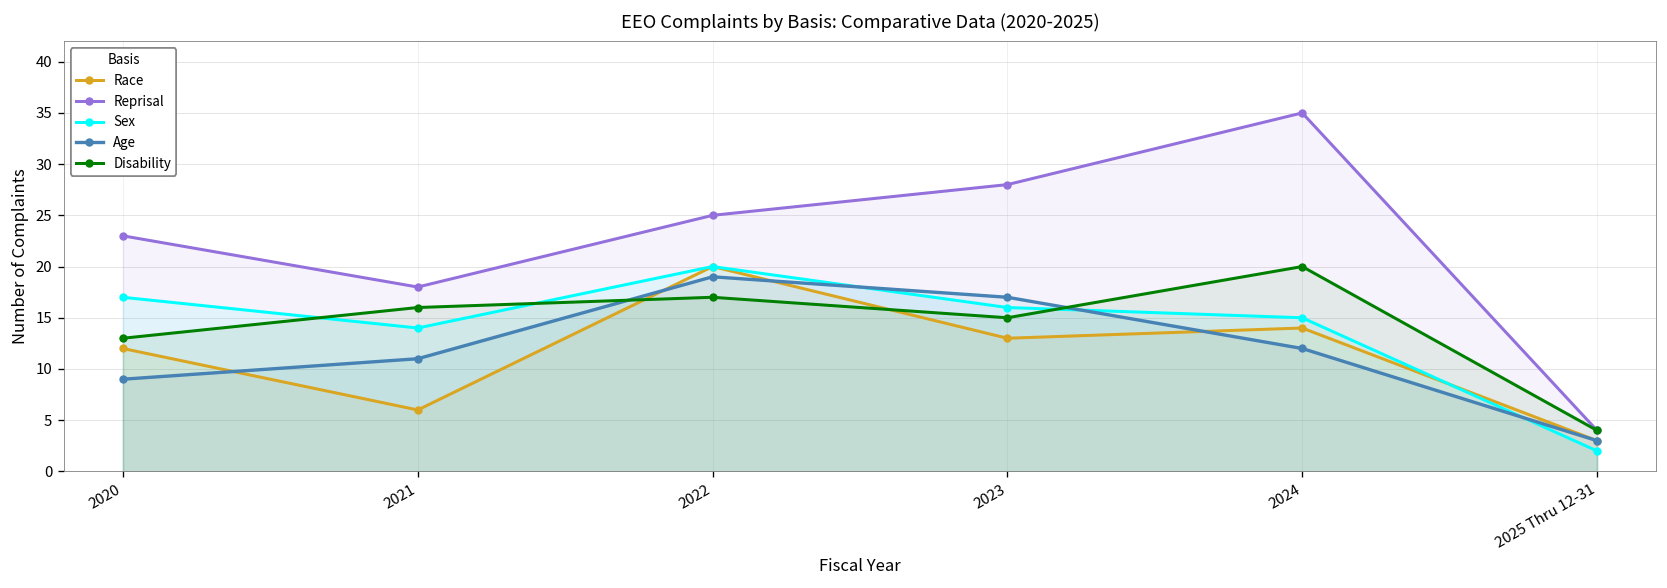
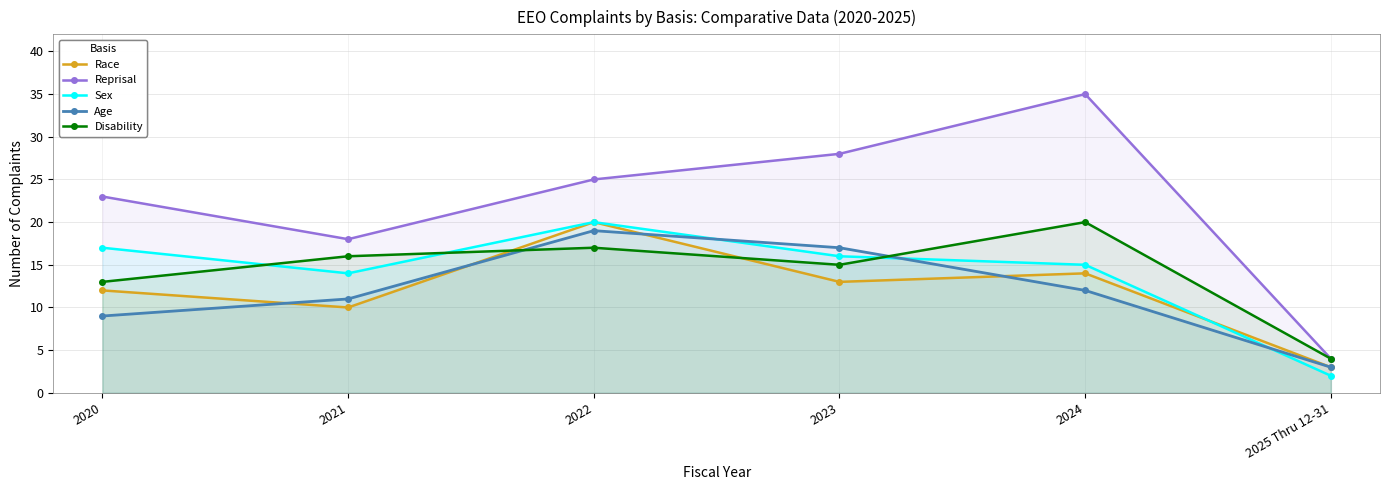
Race, 2021: 6 -> 10
